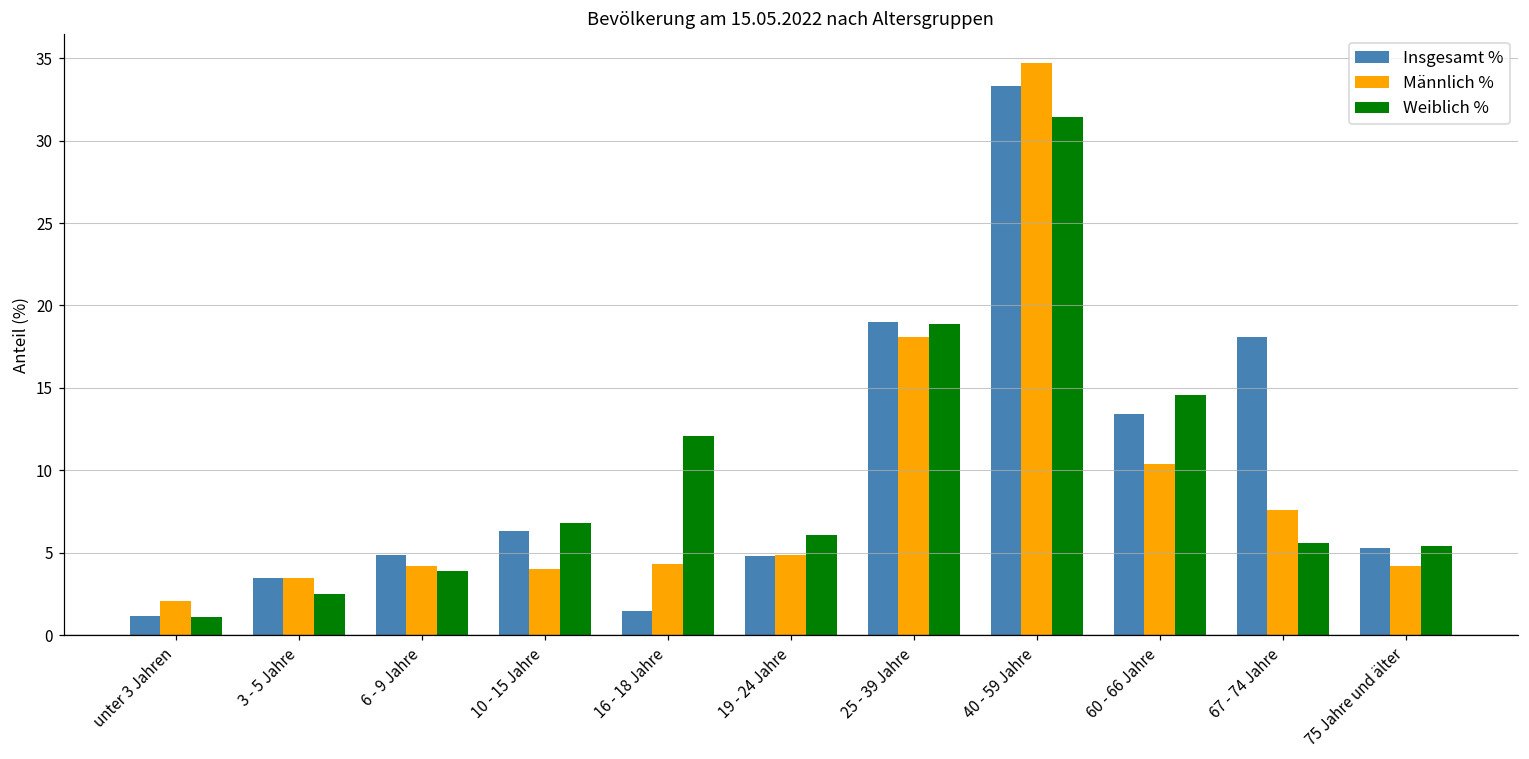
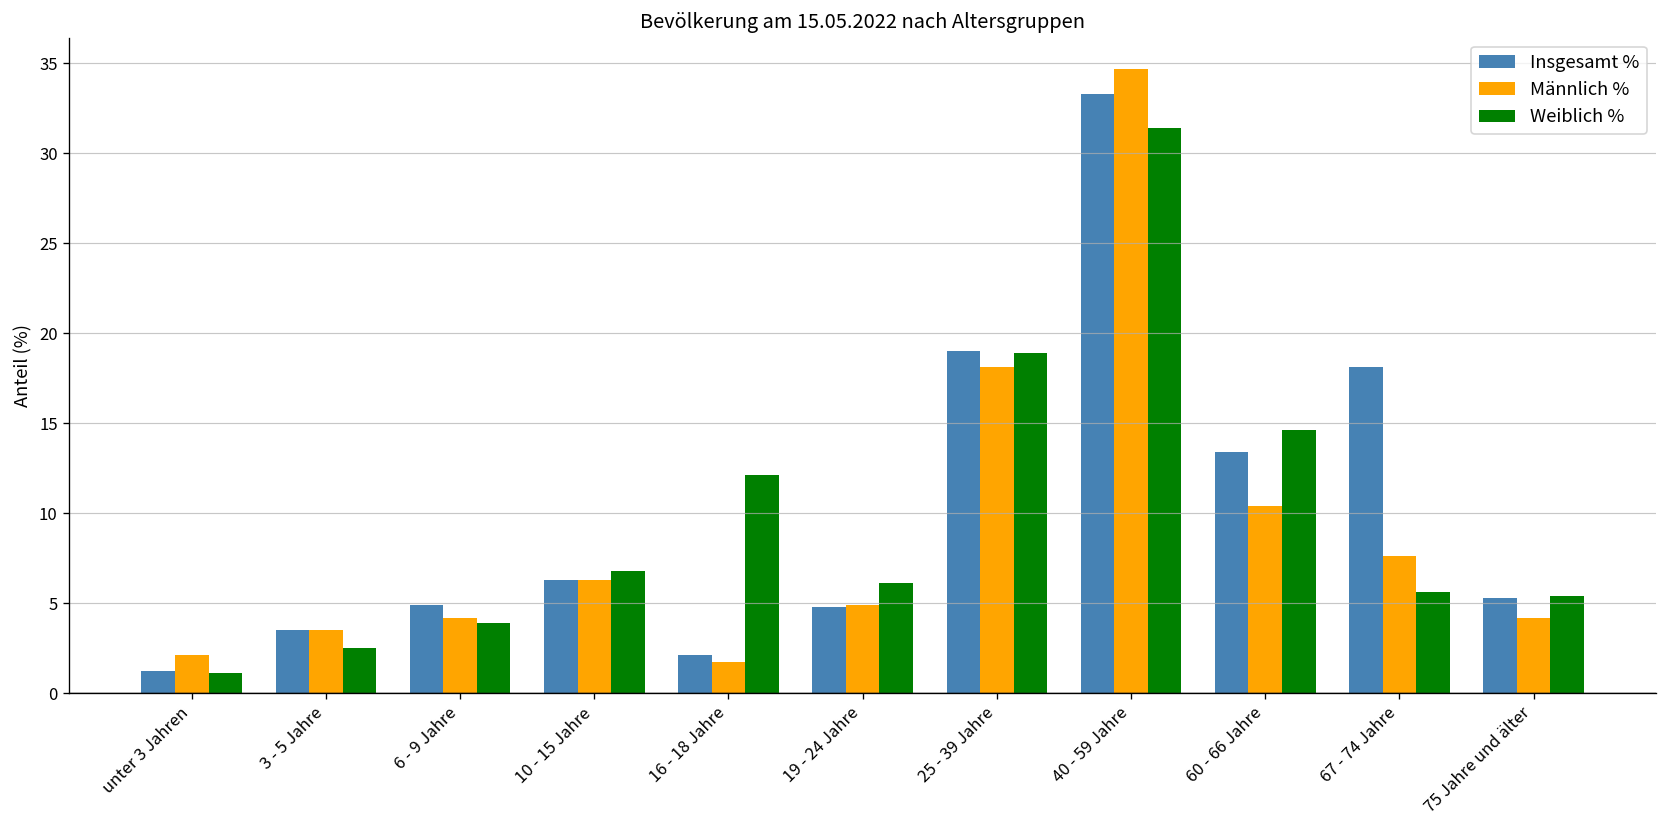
Männlich %, 10 - 15 Jahre: 4.0 -> 6.3
Insgesamt %, 16 - 18 Jahre: 1.5 -> 2.1
Männlich %, 16 - 18 Jahre: 4.3 -> 1.7
